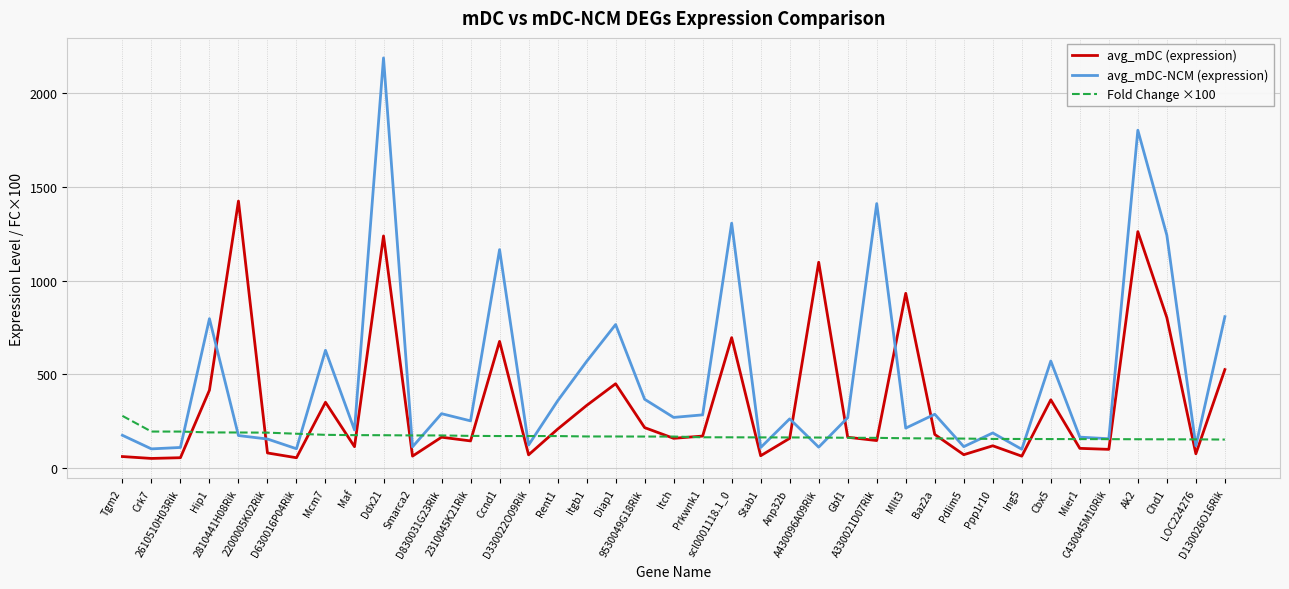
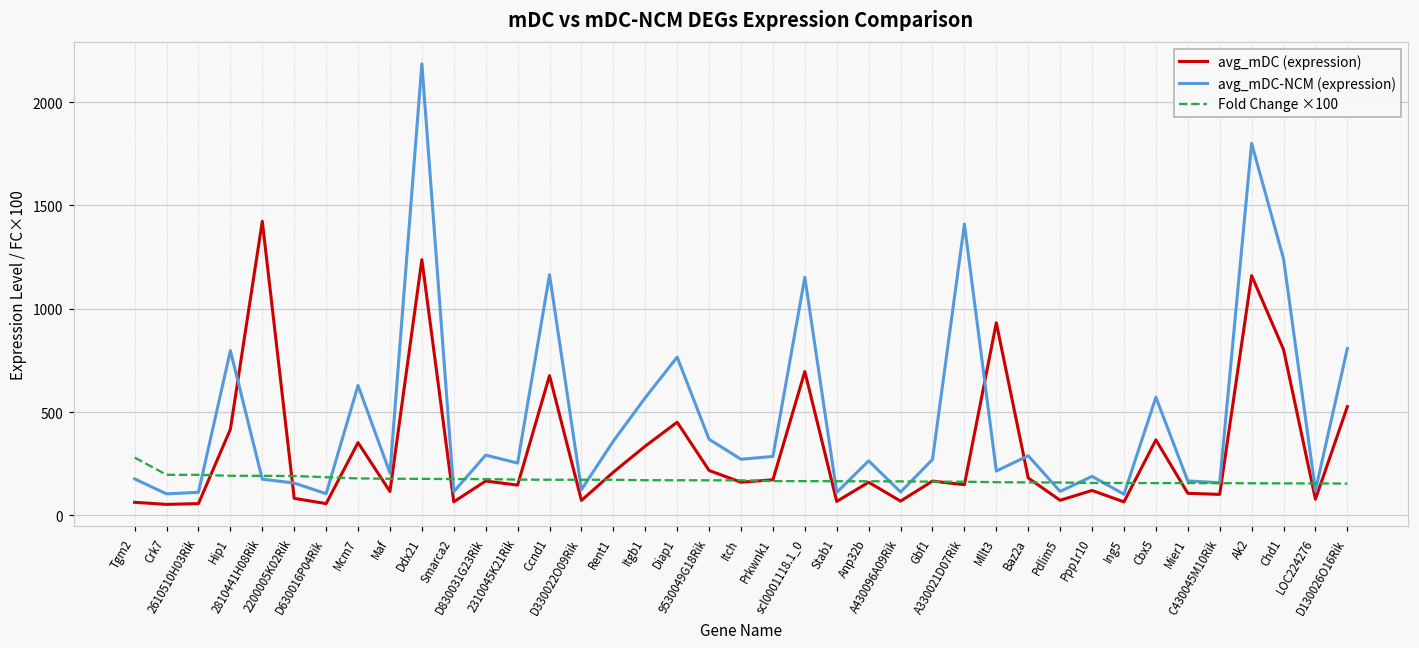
avg_mDC-NCM (expression), scl0001118.1_0: 1310 -> 1150
avg_mDC (expression), A430096A09Rik: 1100 -> 70
avg_mDC (expression), Ak2: 1260 -> 1160
